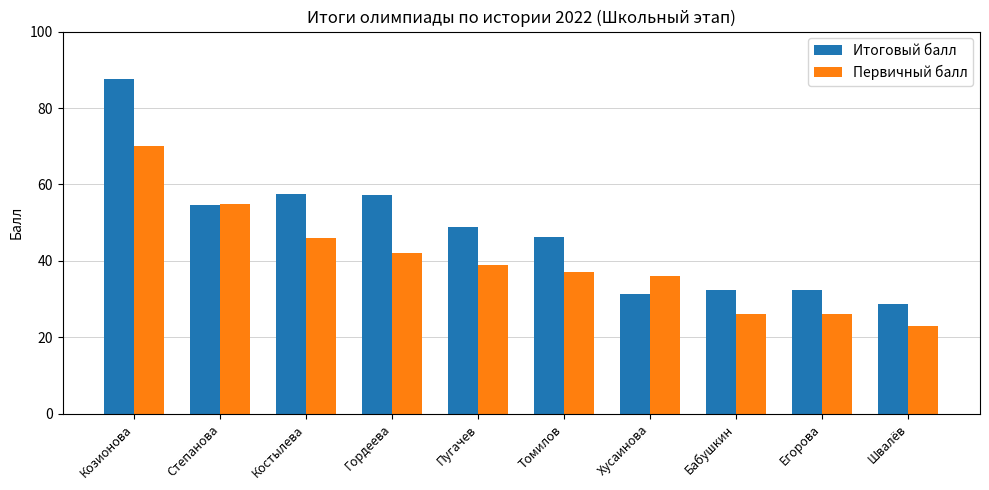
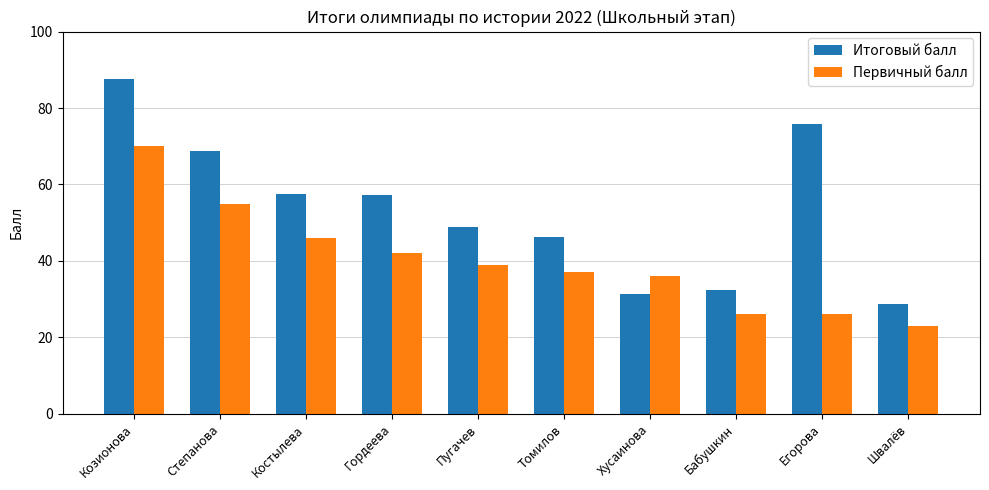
Итоговый балл, Степанова: 55 -> 69
Итоговый балл, Егорова: 33 -> 76
